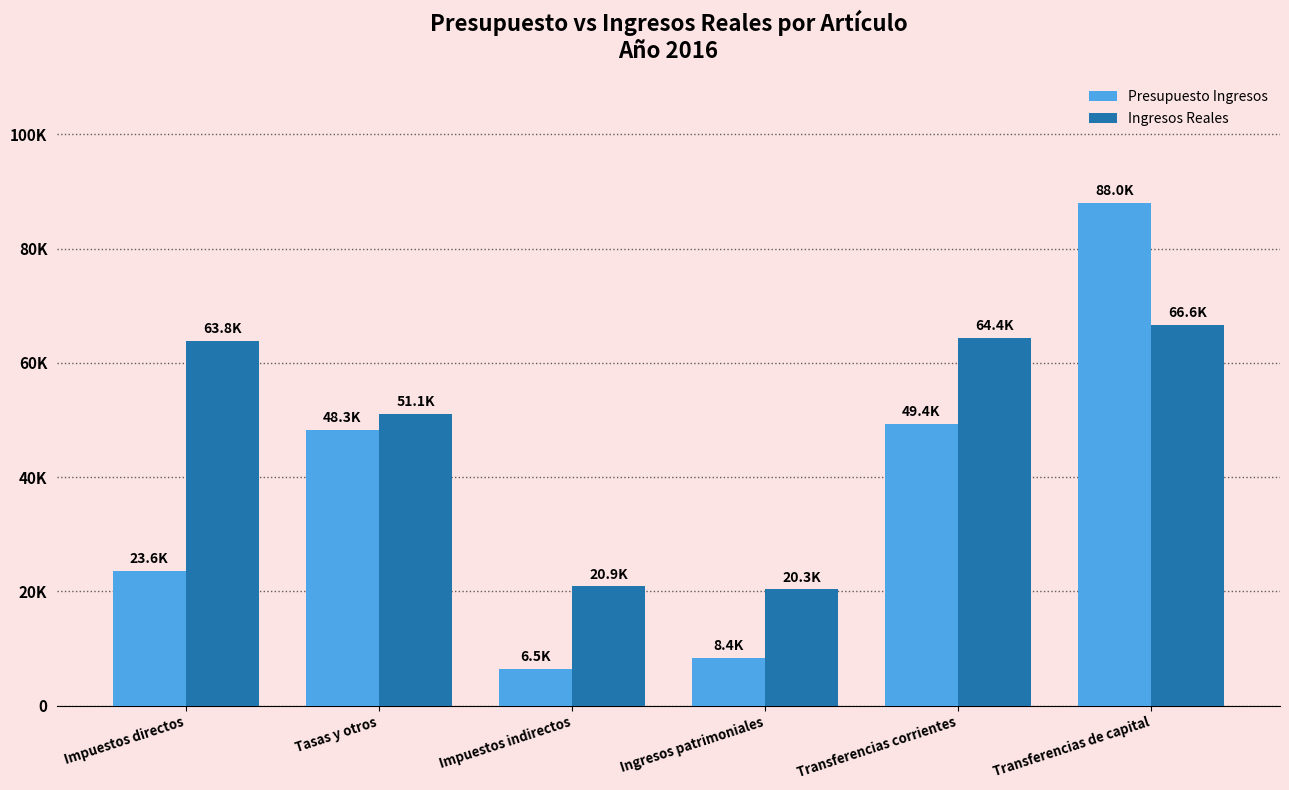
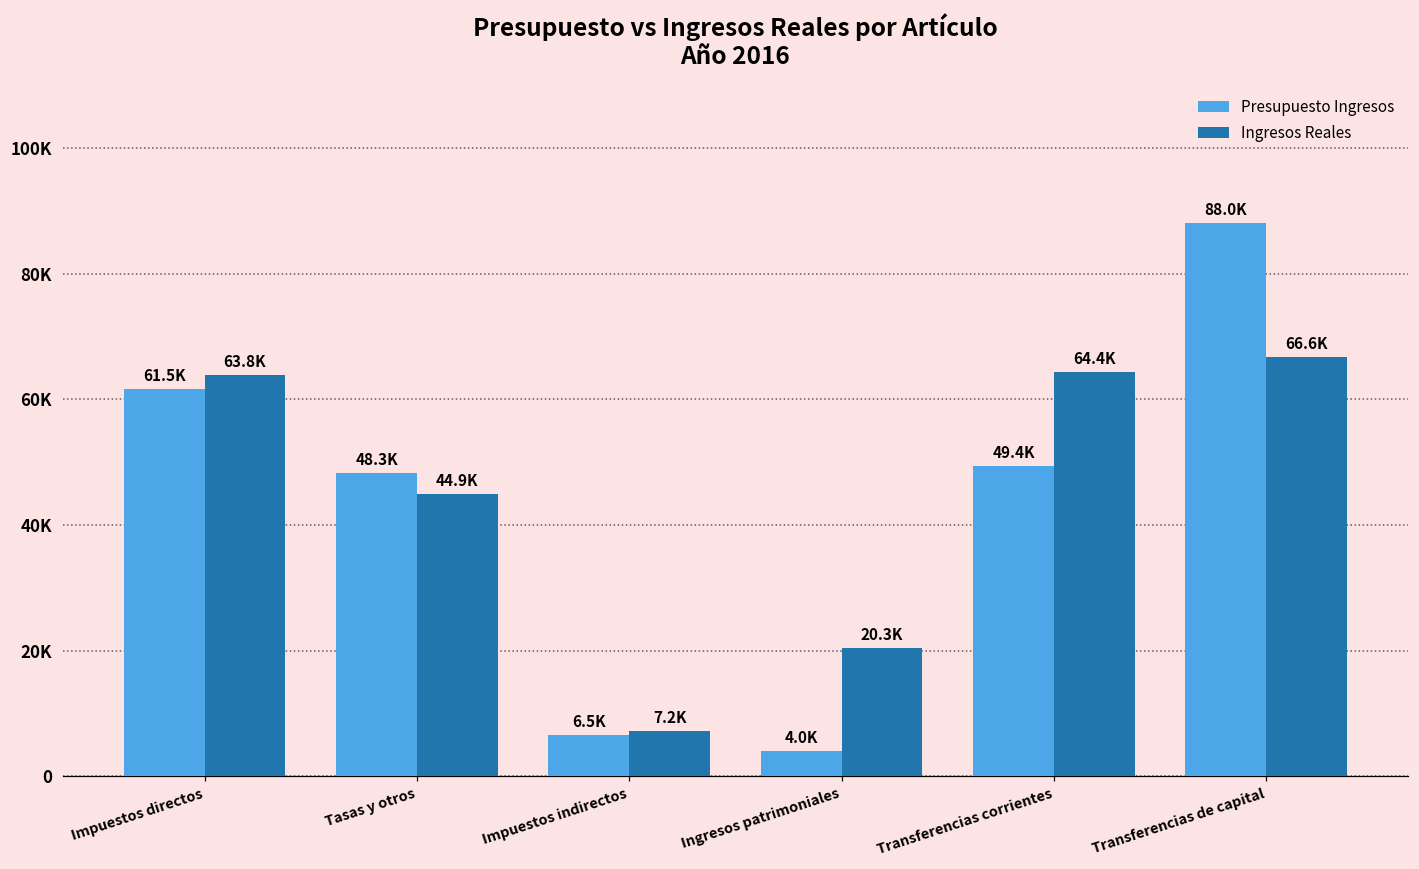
Presupuesto Ingresos, Impuestos directos: 23.6K -> 61.5K
Ingresos Reales, Tasas y otros: 51.1K -> 44.9K
Ingresos Reales, Impuestos indirectos: 20.9K -> 7.2K
Presupuesto Ingresos, Ingresos patrimoniales: 8.4K -> 4.0K
